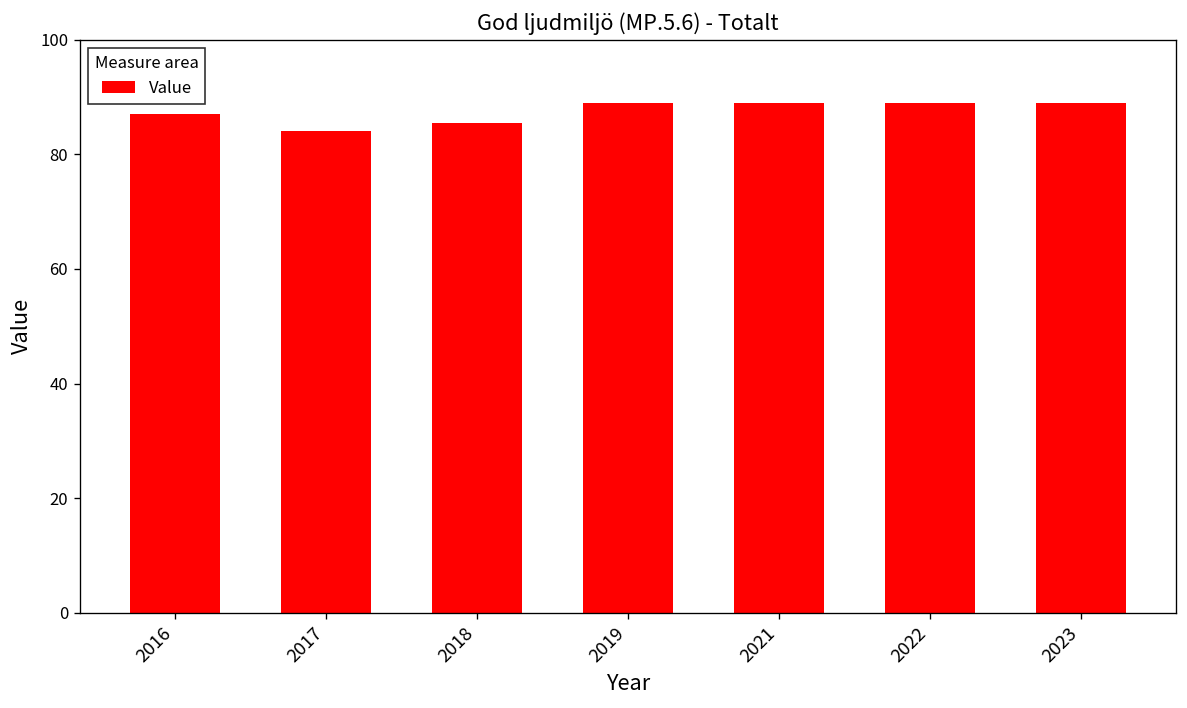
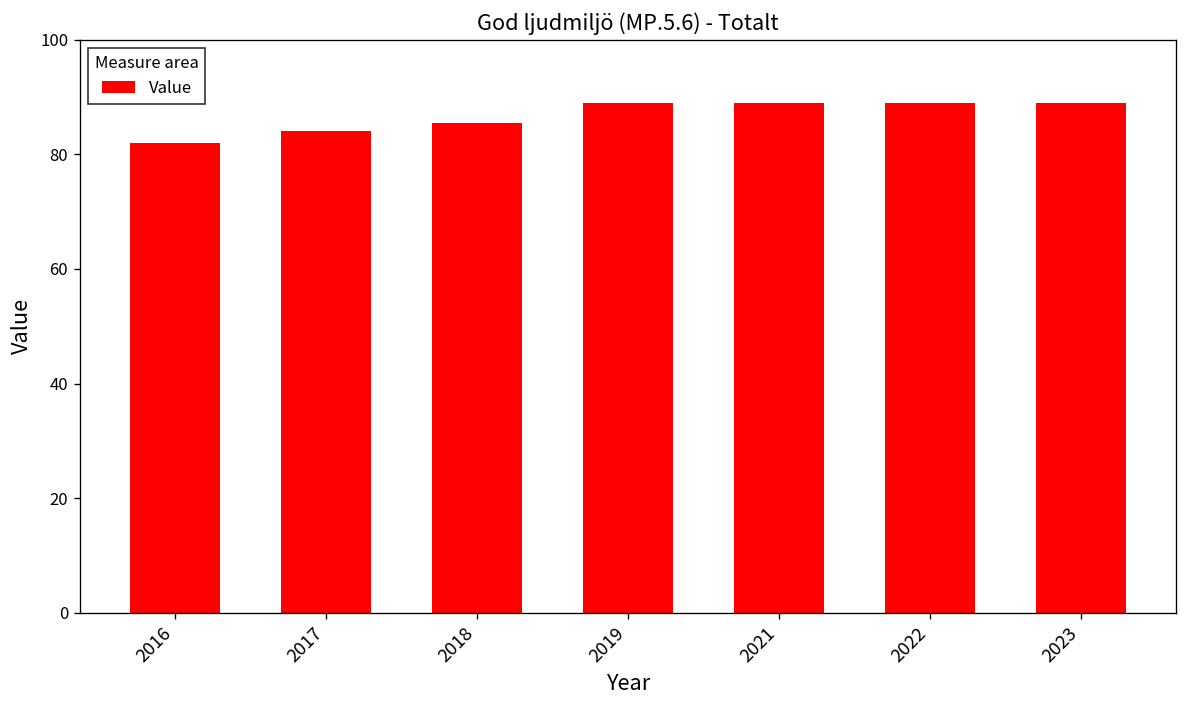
2016: 87 -> 82
